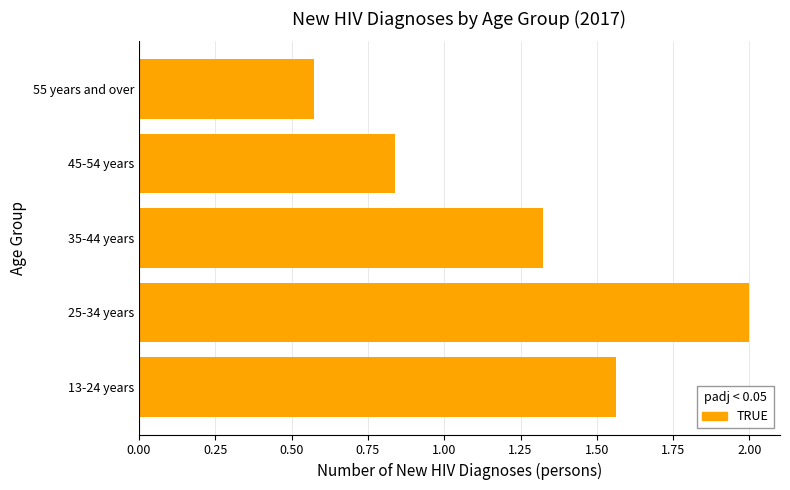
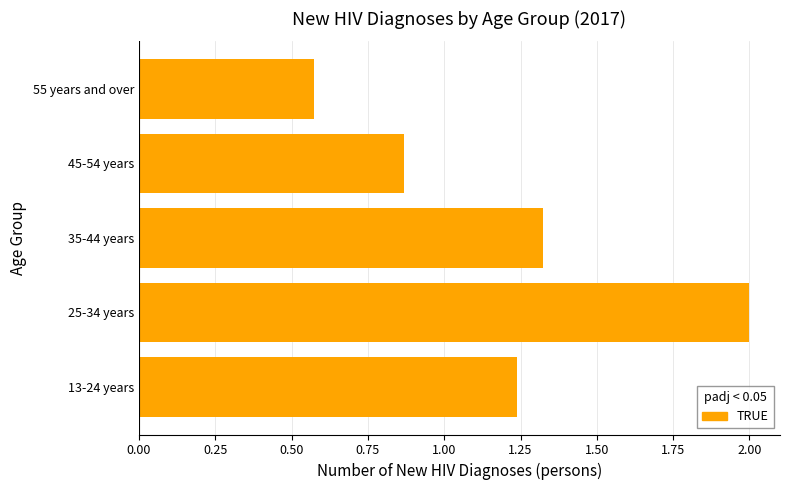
45-54 years: 0.84 -> 0.87
13-24 years: 1.56 -> 1.24
